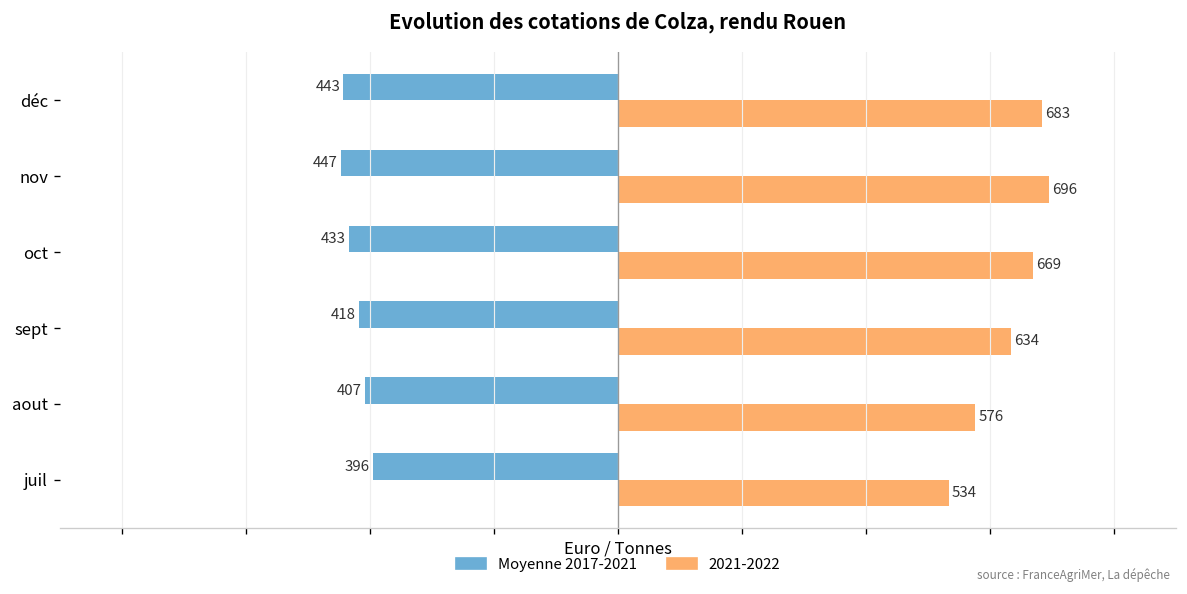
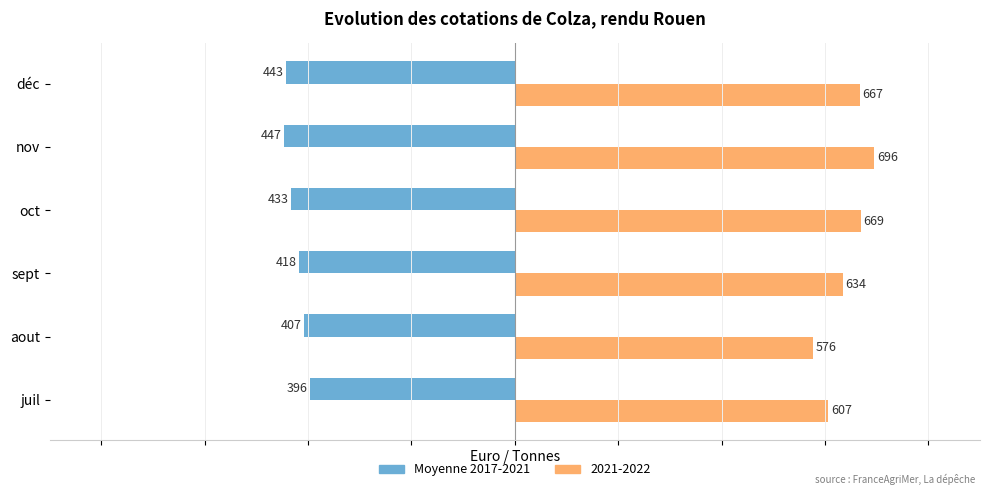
2021-2022, déc: 683 -> 667
2021-2022, juil: 534 -> 607
